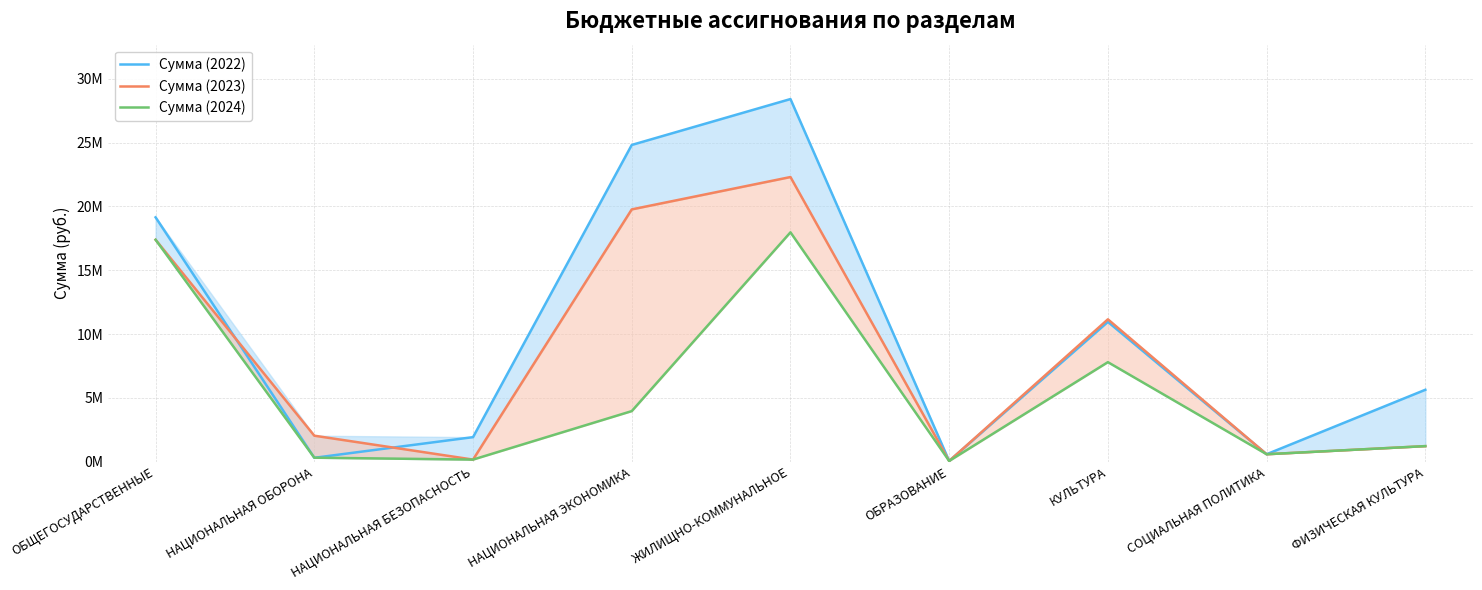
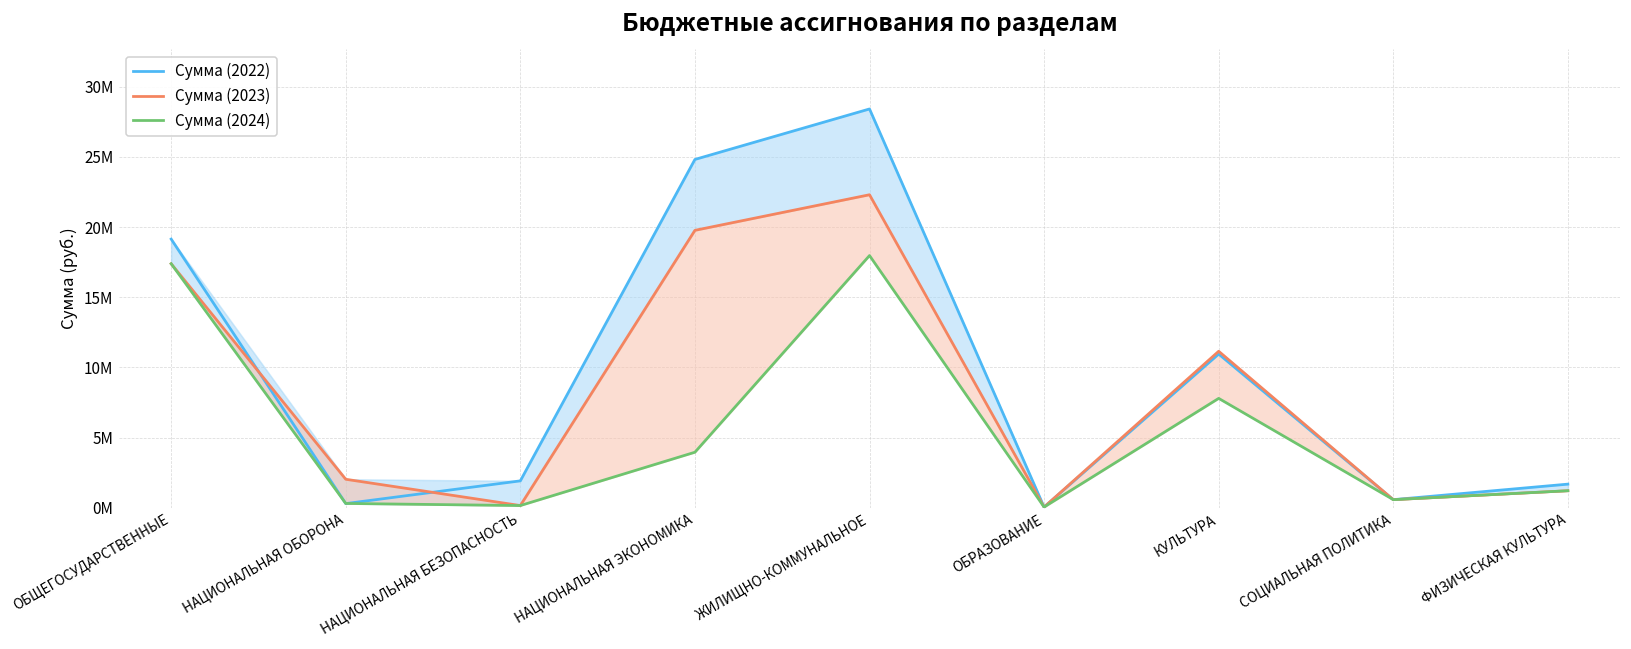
Сумма (2022), ФИЗИЧЕСКАЯ КУЛЬТУРА: 5600000 -> 1700000
